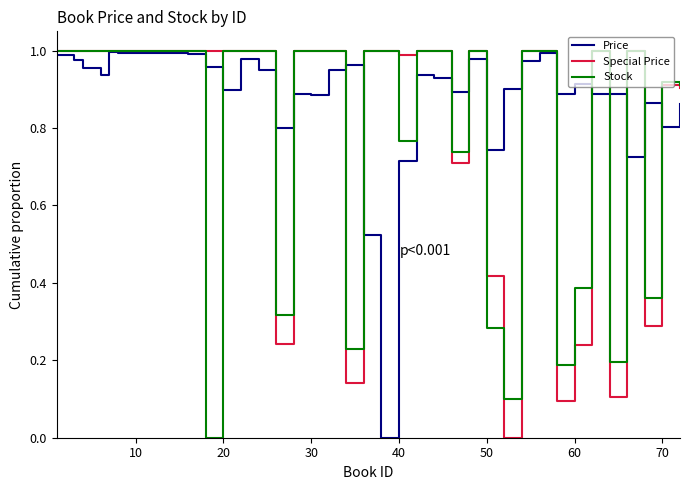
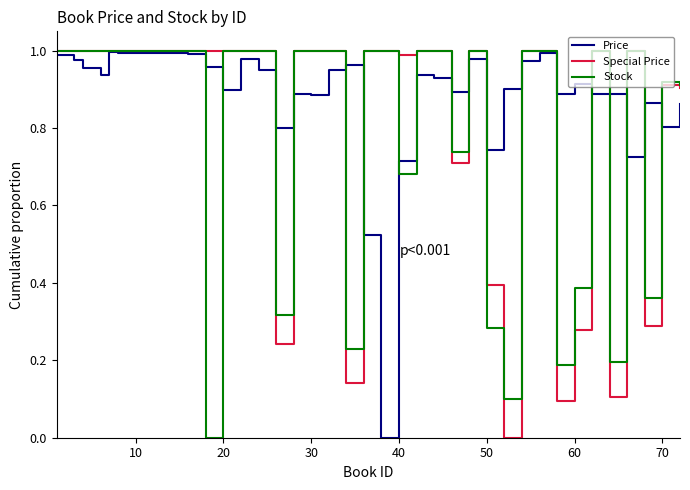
Stock, 40: 0.77 -> 0.68
Special Price, 50: 0.42 -> 0.40
Special Price, 60: 0.24 -> 0.28
